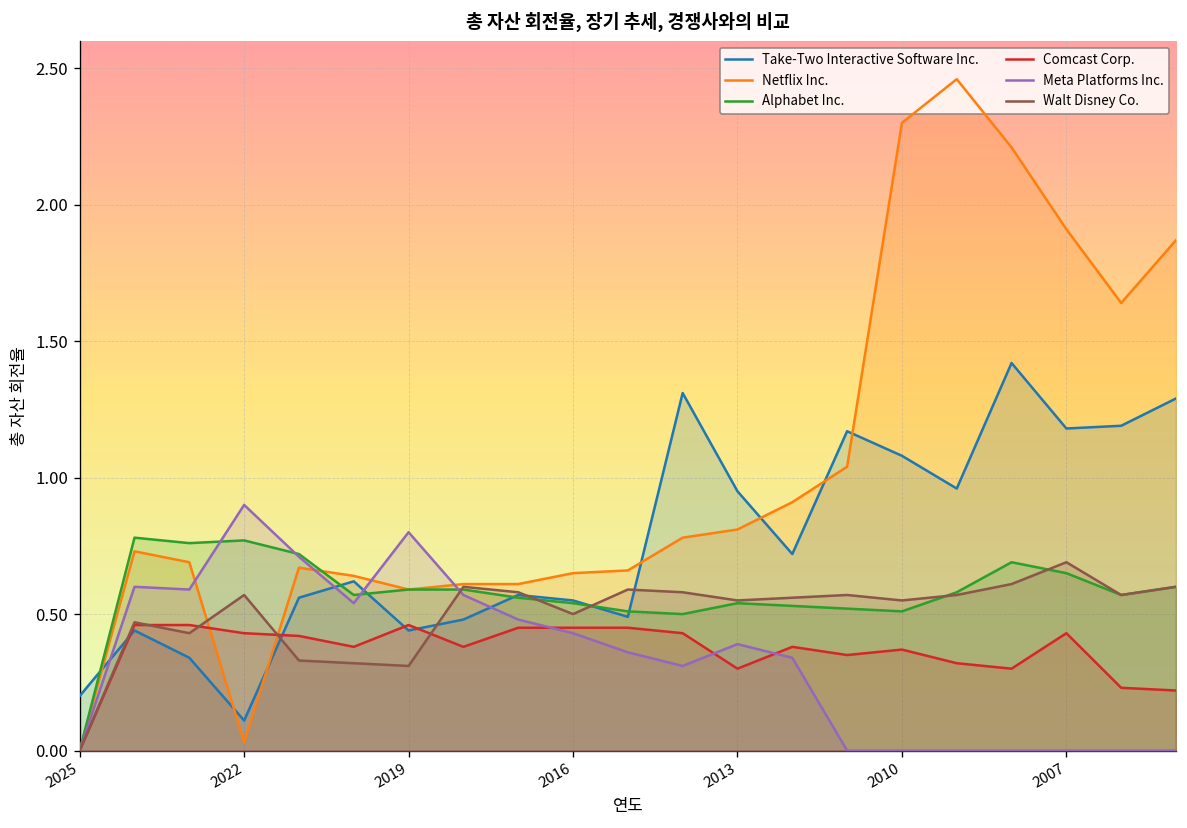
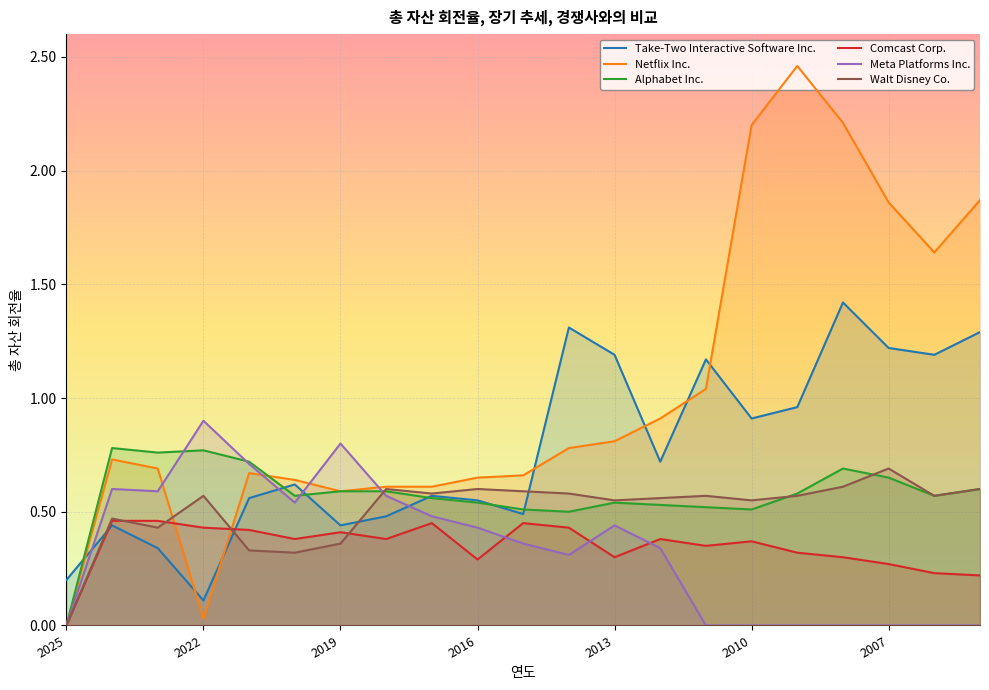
Comcast Corp., 2019: 0.46 -> 0.41
Walt Disney Co., 2019: 0.31 -> 0.36
Comcast Corp., 2016: 0.45 -> 0.29
Walt Disney Co., 2016: 0.5 -> 0.6
Take-Two Interactive Software Inc., 2013: 0.95 -> 1.19
Meta Platforms Inc., 2013: 0.39 -> 0.44
Take-Two Interactive Software Inc., 2010: 1.08 -> 0.91
Netflix Inc., 2010: 2.3 -> 2.2
Take-Two Interactive Software Inc., 2007: 1.18 -> 1.22
Netflix Inc., 2007: 1.91 -> 1.86
Comcast Corp., 2007: 0.43 -> 0.27
